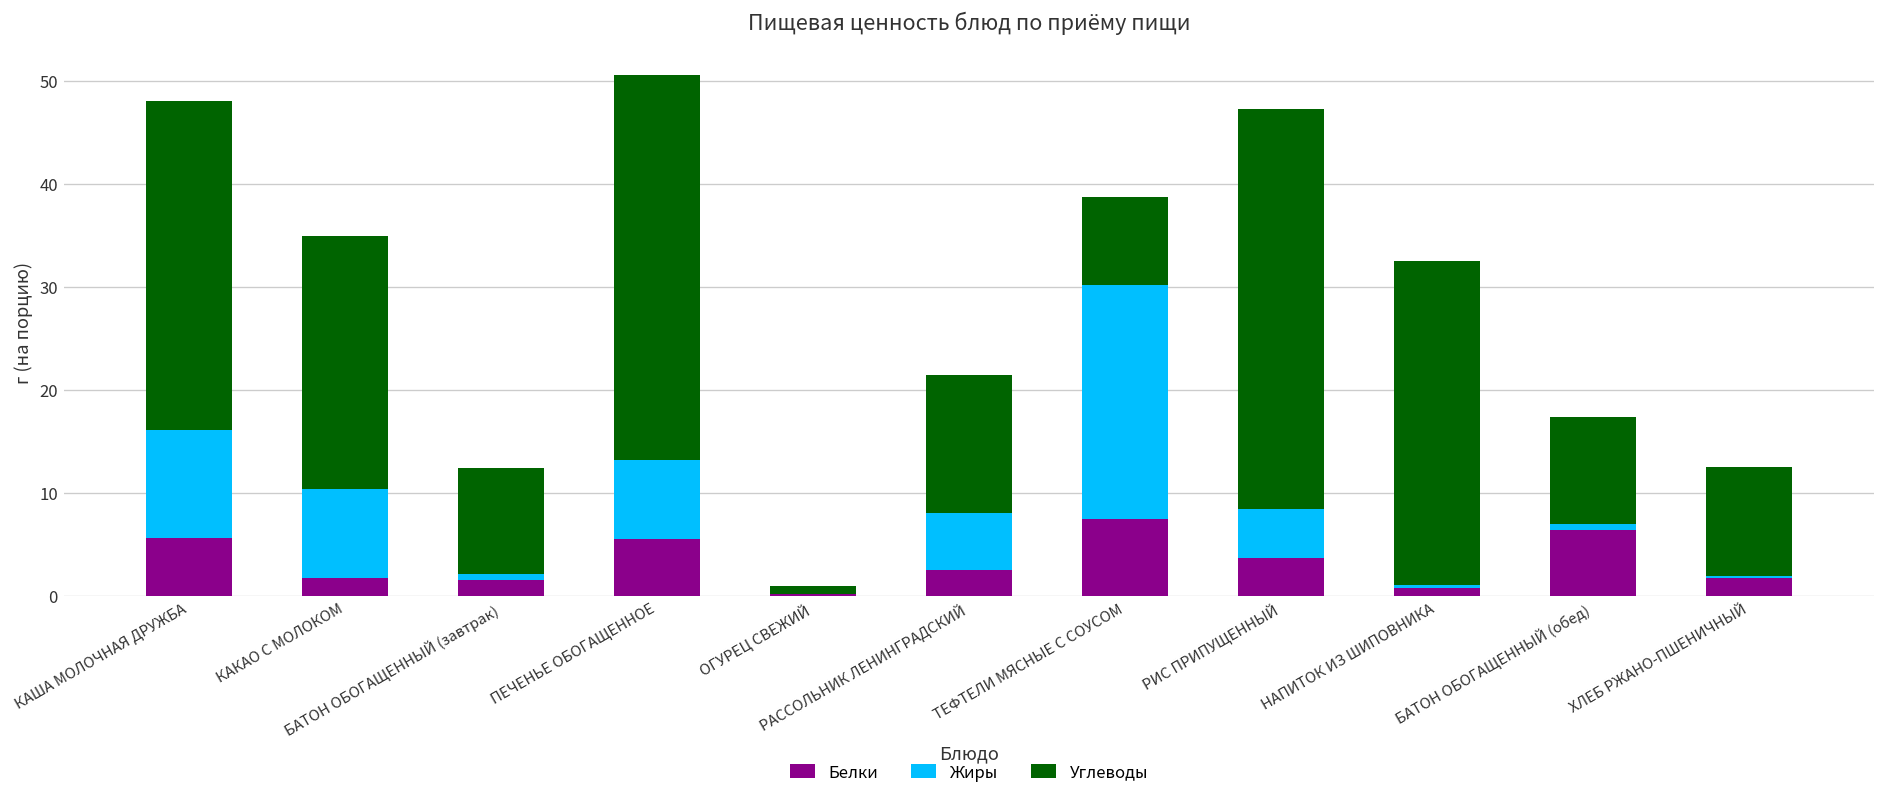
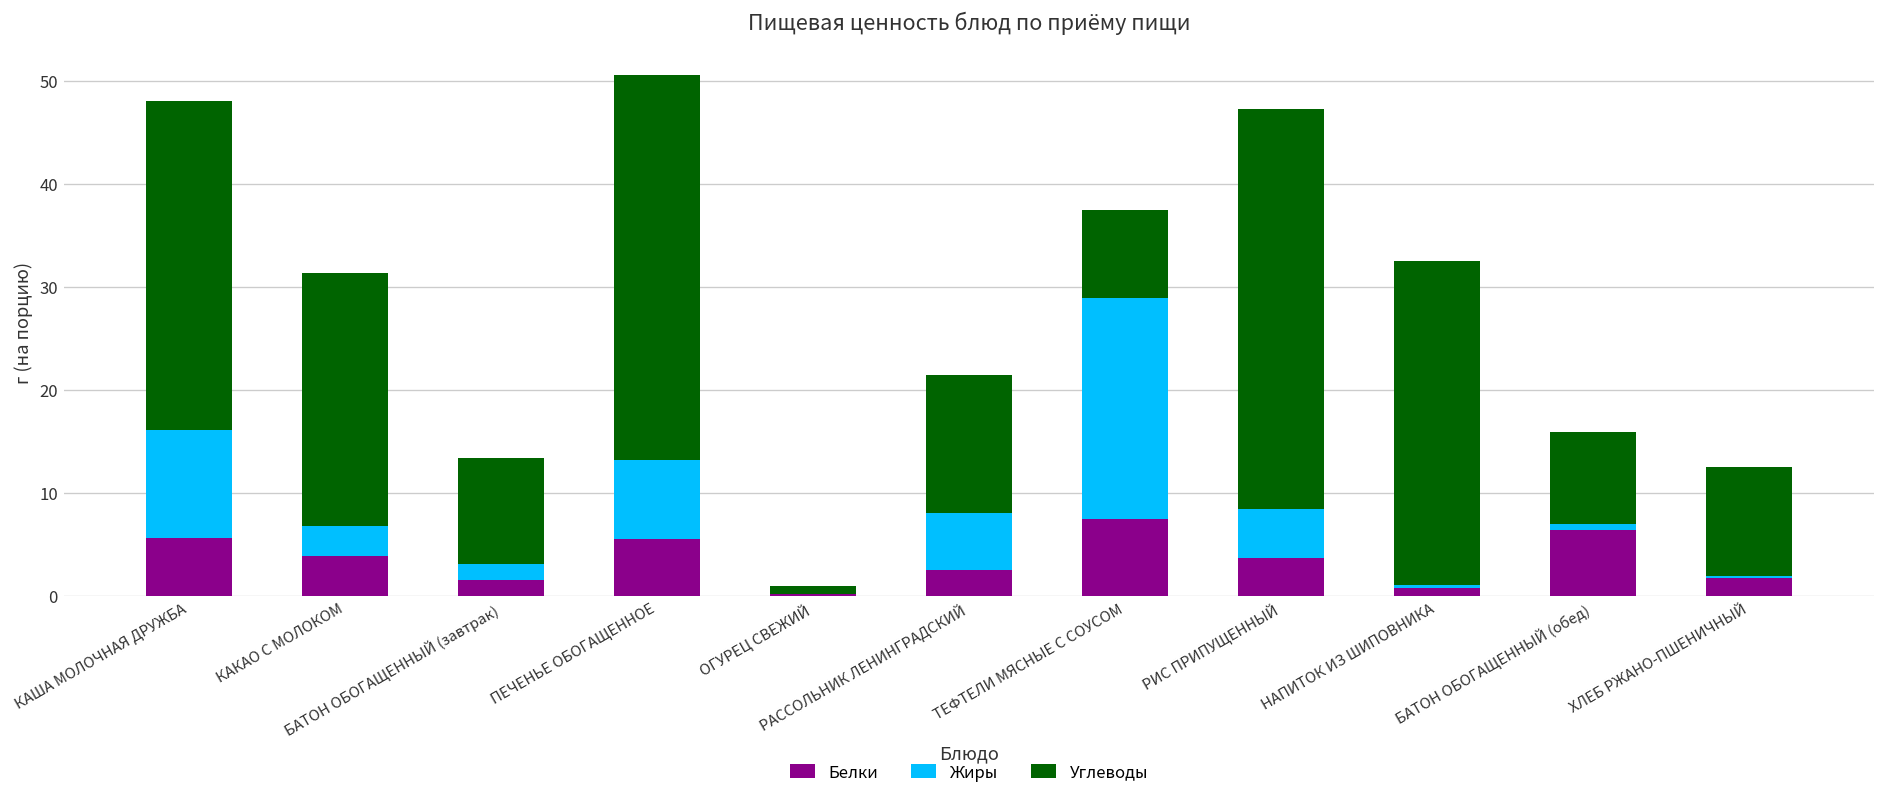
Белки, КАКАО С МОЛОКОМ: 2 -> 4
Жиры, КАКАО С МОЛОКОМ: 9 -> 3
Жиры, БАТОН ОБОГАЩЕННЫЙ (завтрак): 1 -> 2
Жиры, ТЕФТЕЛИ МЯСНЫЕ С СОУСОМ: 23 -> 22
Углеводы, БАТОН ОБОГАЩЕННЫЙ (обед): 10 -> 9
